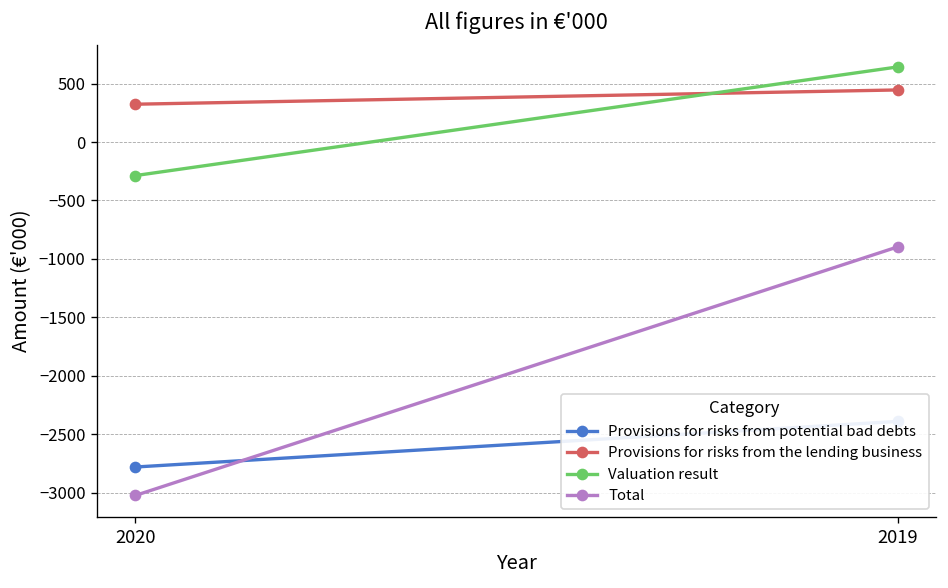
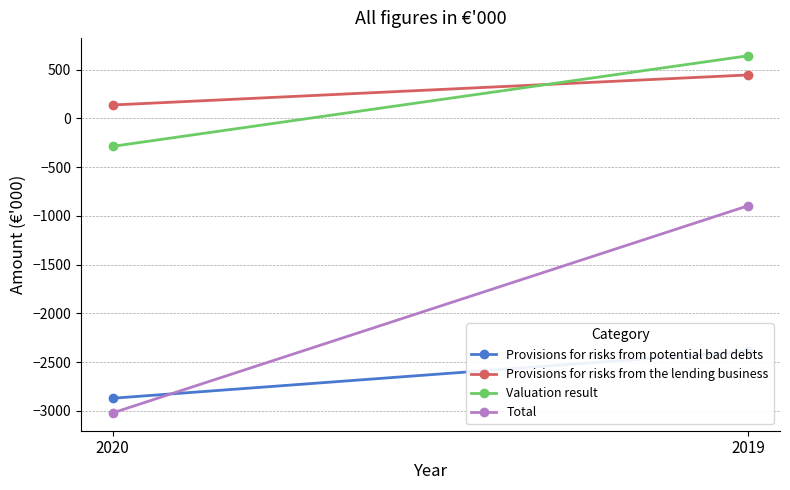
Provisions for risks from potential bad debts, 2020: -2800 -> -2900
Provisions for risks from the lending business, 2020: 300 -> 100
